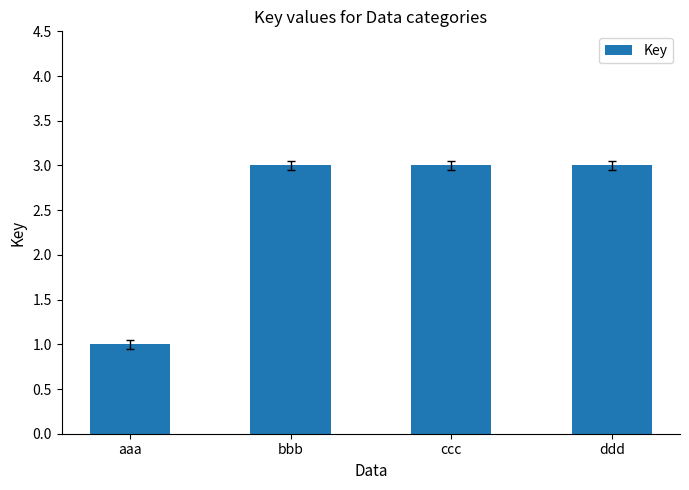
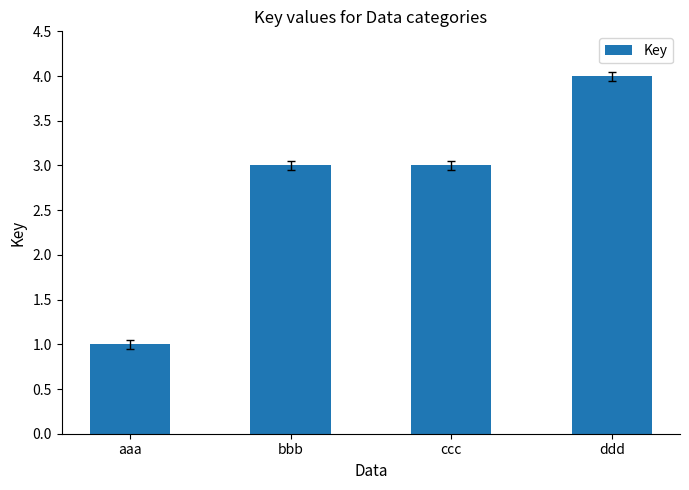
Key, ddd: 3 -> 4
